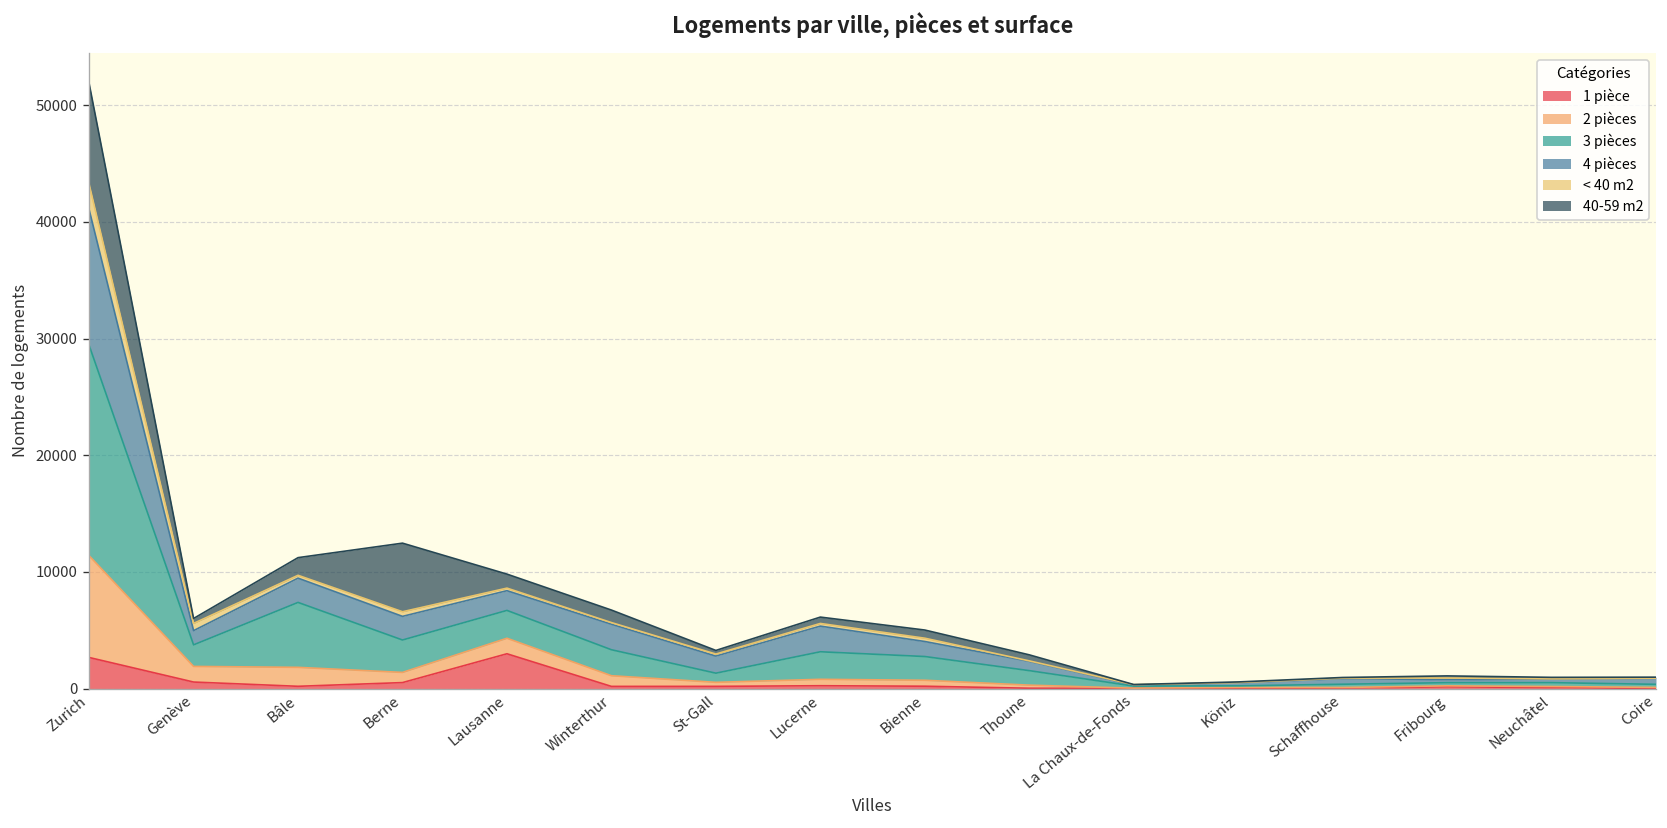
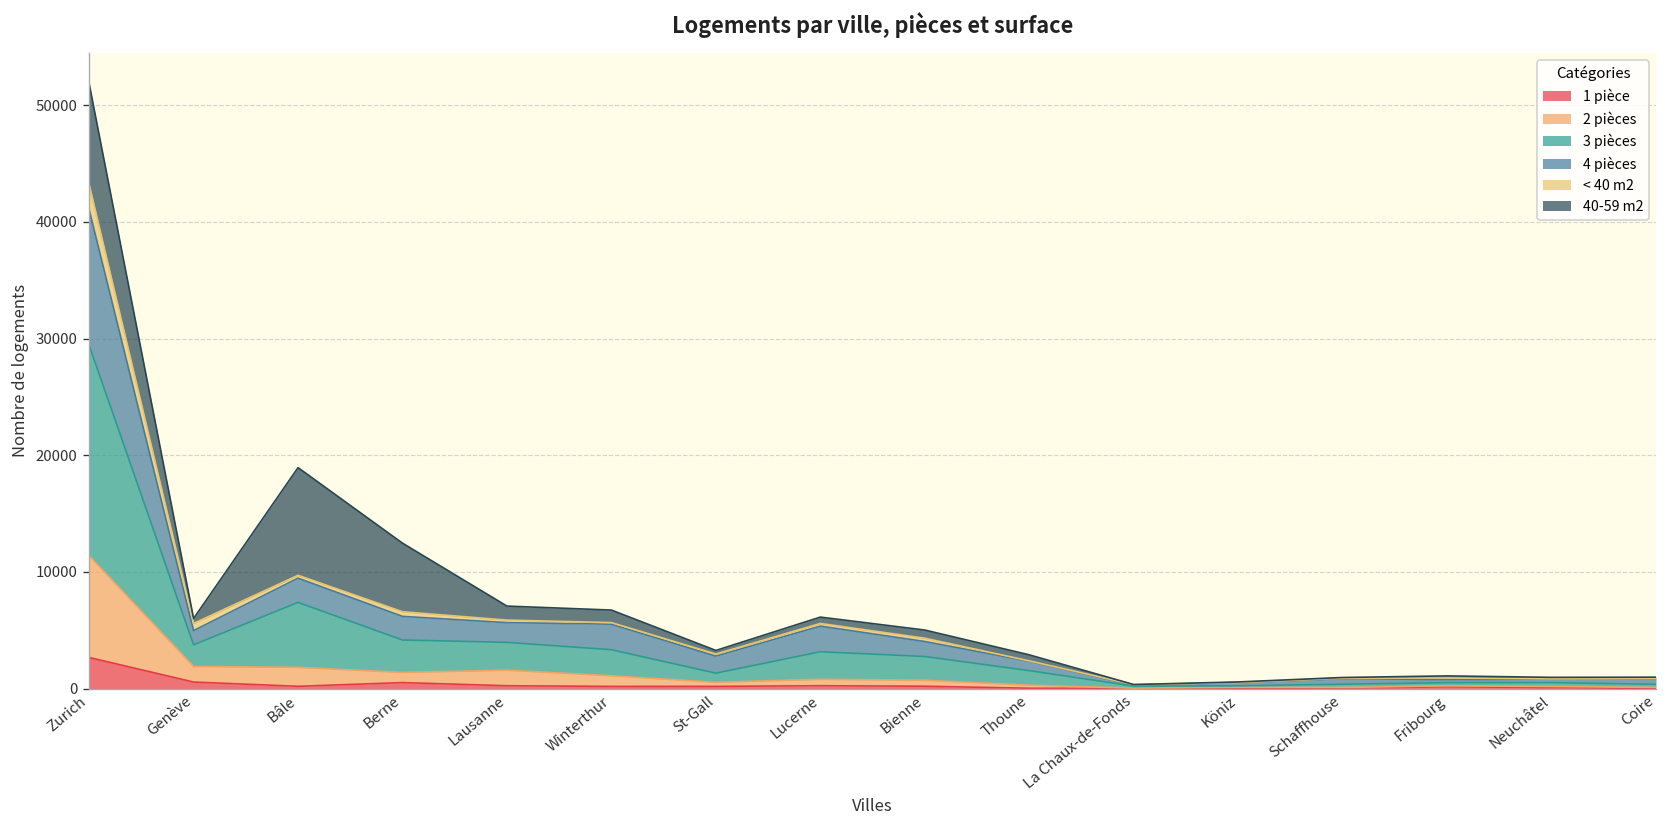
40-59 m2, Bâle: 2000 -> 9000
1 pièce, Lausanne: 3000 -> 0
